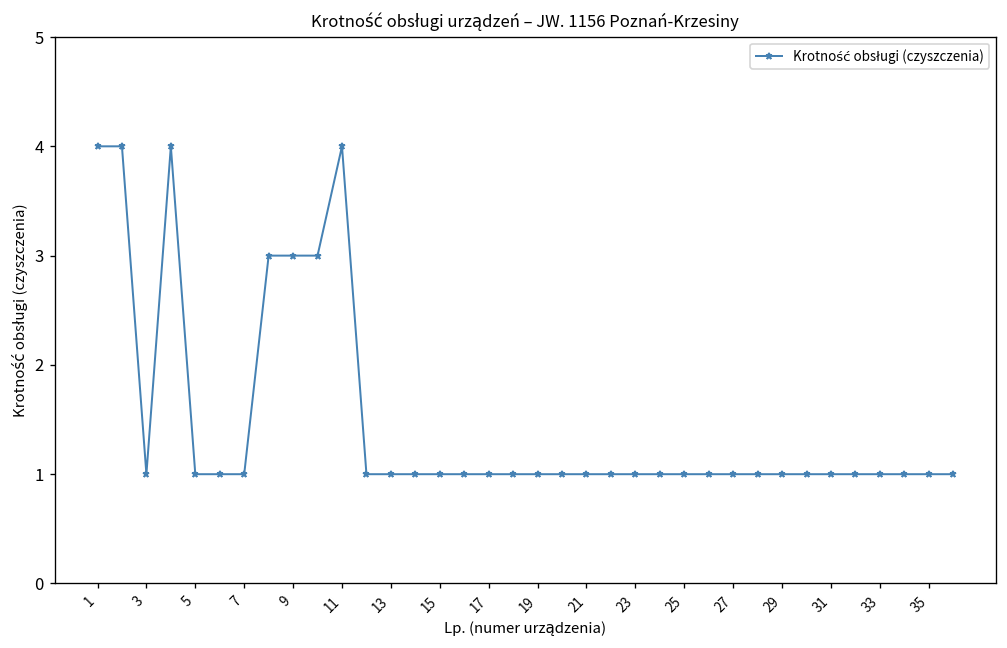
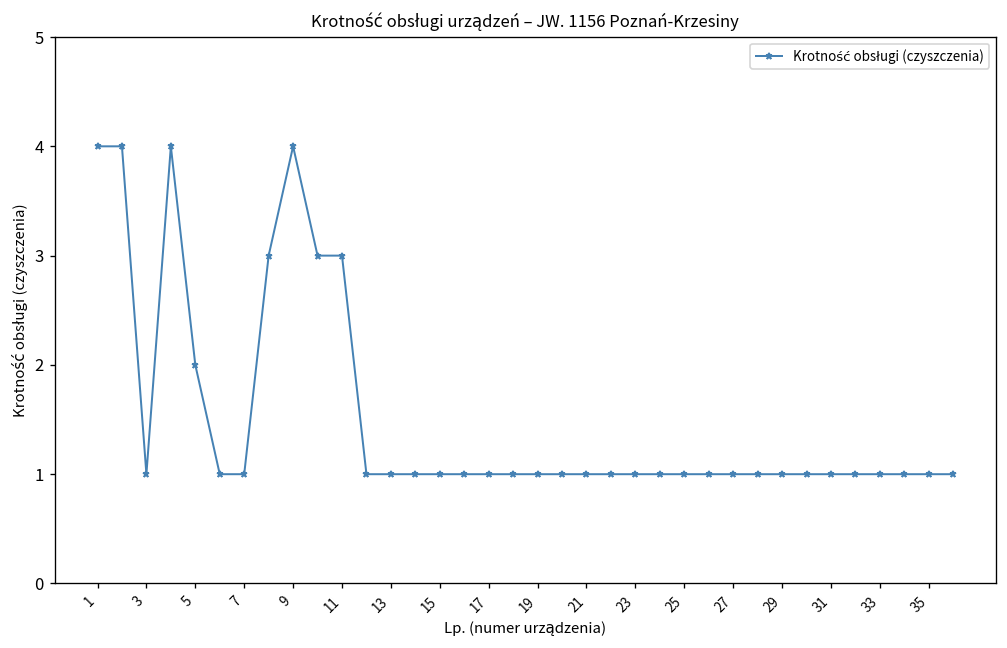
5: 1 -> 2
9: 3 -> 4
11: 4 -> 3
